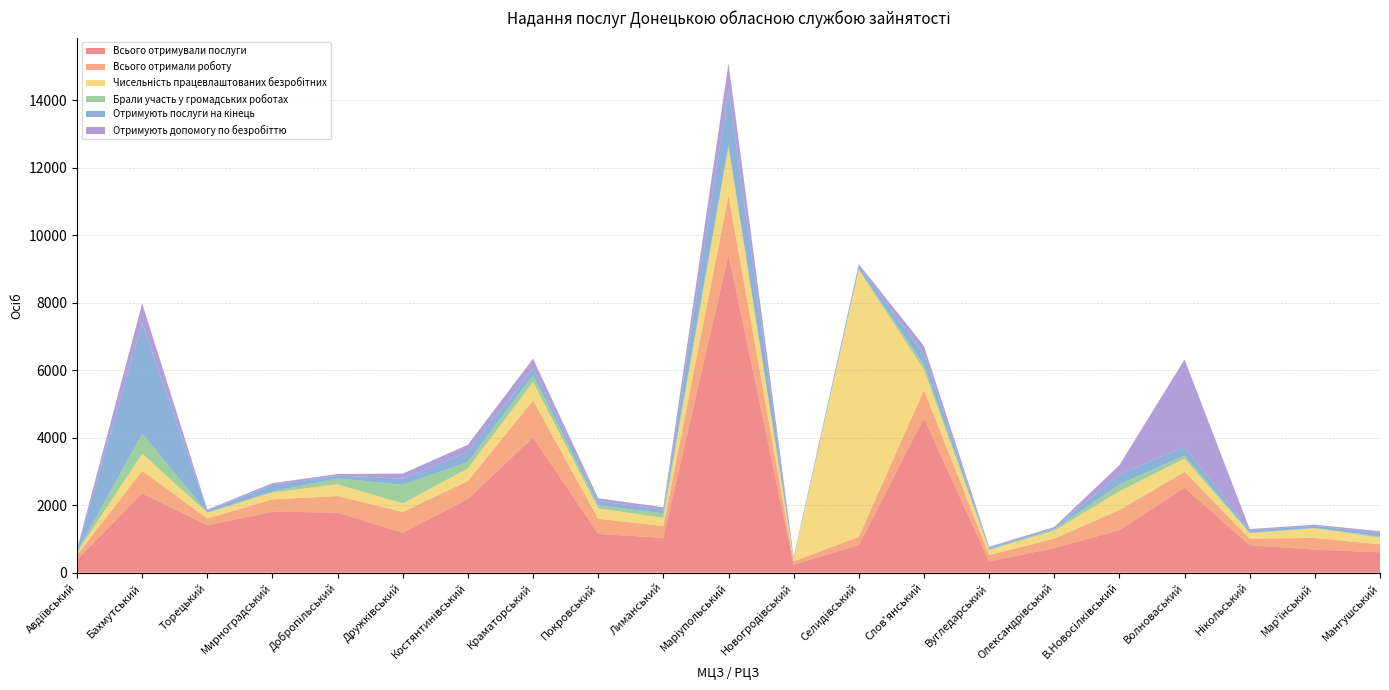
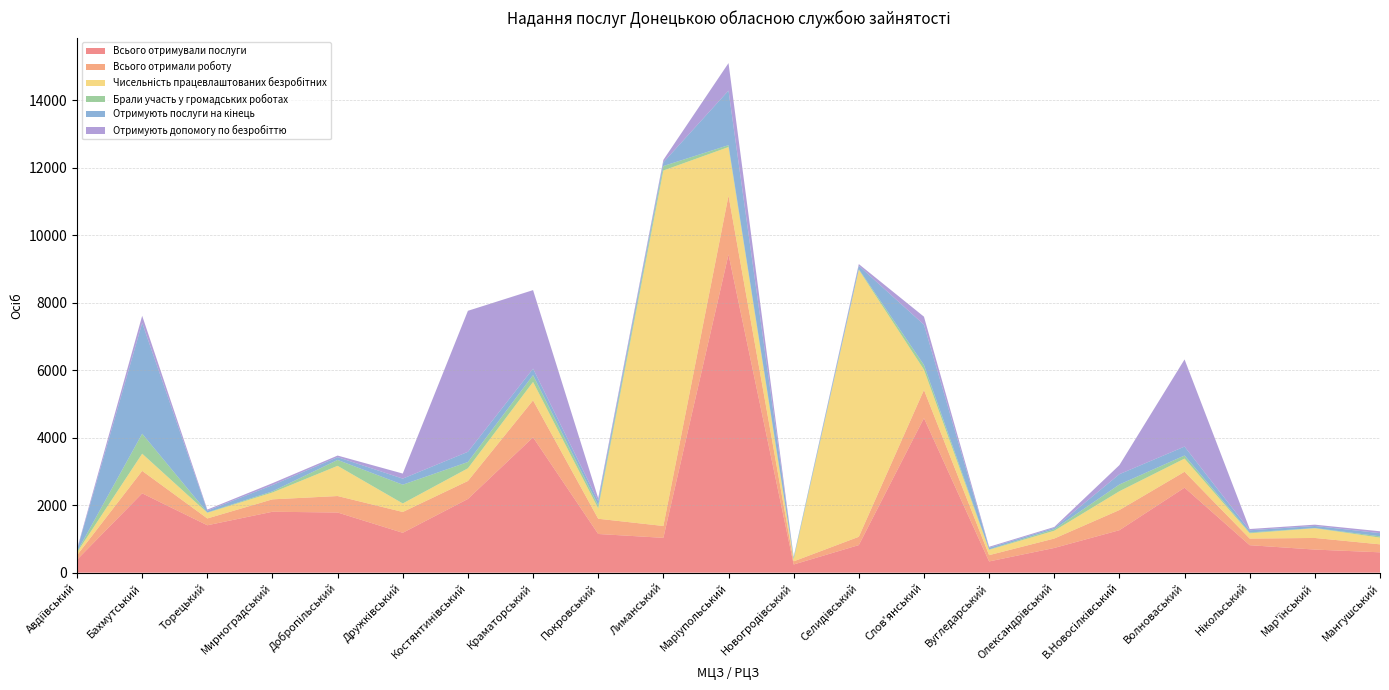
Отримують допомогу по безробіттю, Бахмутський: 600 -> 200
Чисельність працевлаштованих безробітних, Добропільський: 300 -> 900
Отримують допомогу по безробіттю, Костянтинівський: 200 -> 4200
Отримують допомогу по безробіттю, Краматорський: 300 -> 2300
Чисельність працевлаштованих безробітних, Лиманський: 200 -> 10500
Отримують послуги на кінець, Слов'янський: 300 -> 1200
